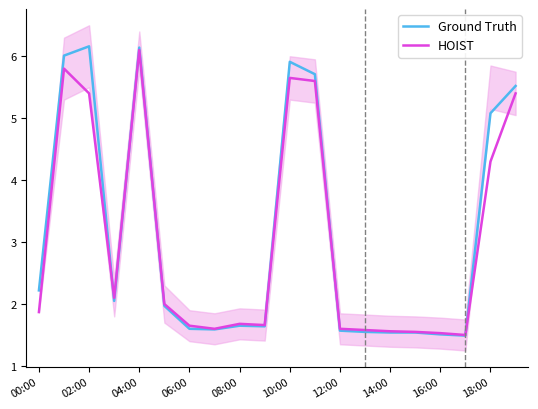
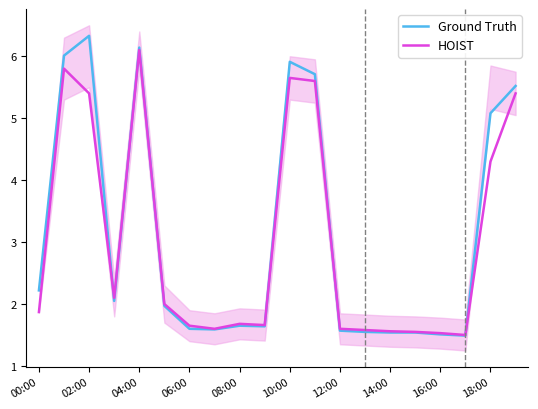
Ground Truth, 02:00: 6.2 -> 6.3
